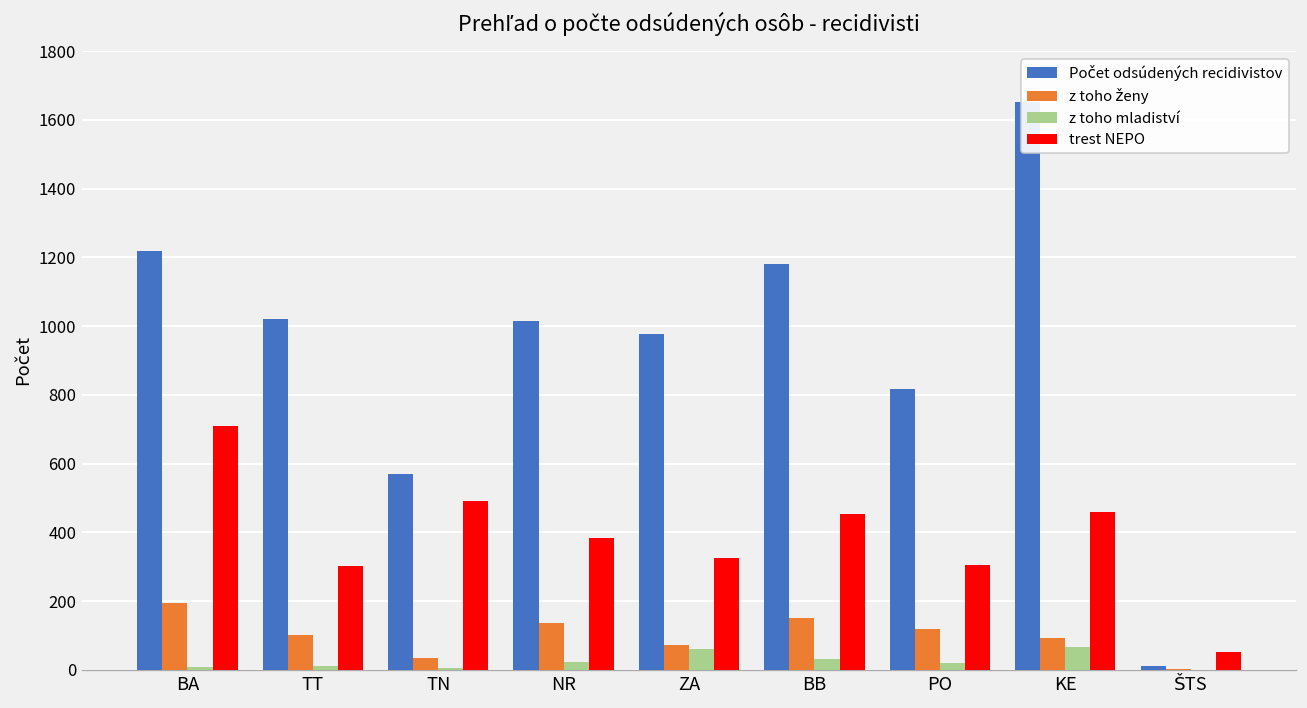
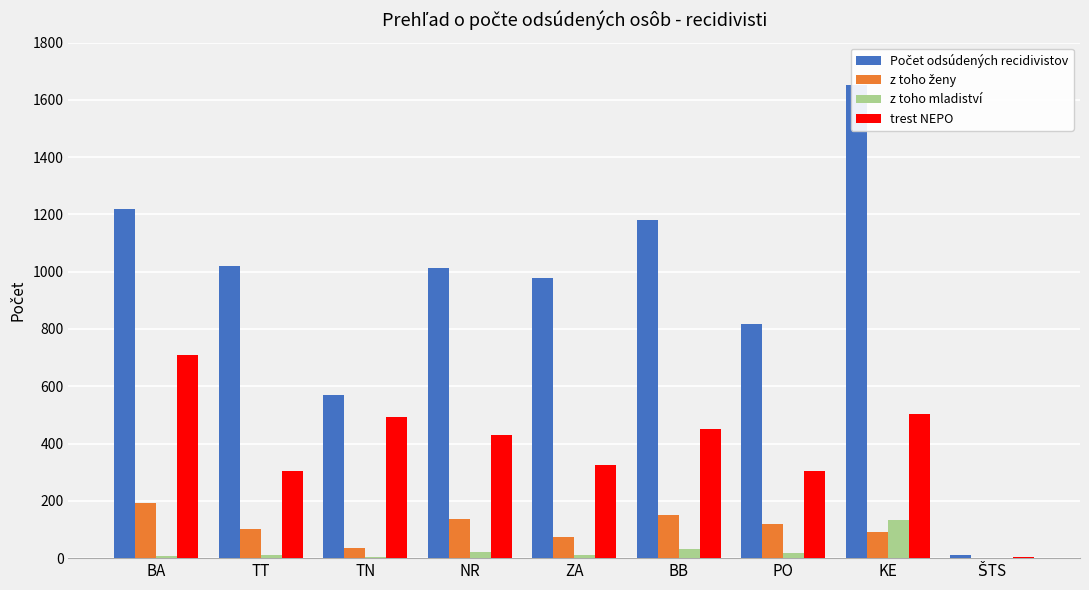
trest NEPO, NR: 380 -> 430
z toho mladiství, ZA: 60 -> 10
z toho mladiství, KE: 70 -> 130
trest NEPO, KE: 460 -> 500
trest NEPO, ŠTS: 50 -> 0
